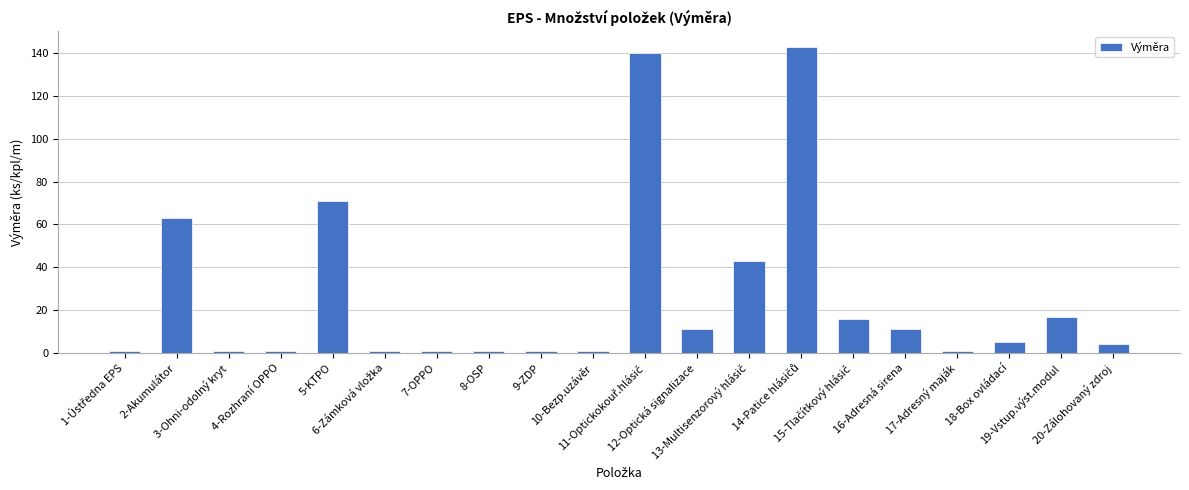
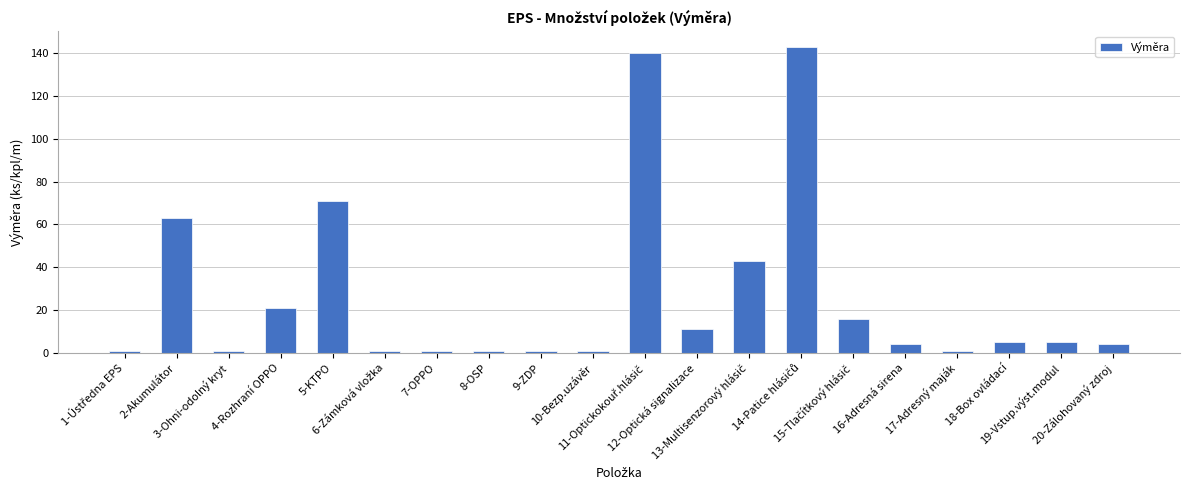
4-Rozhraní OPPO: 1 -> 21
16-Adresná sirena: 11 -> 4
19-Vstup.výst.modul: 17 -> 5
